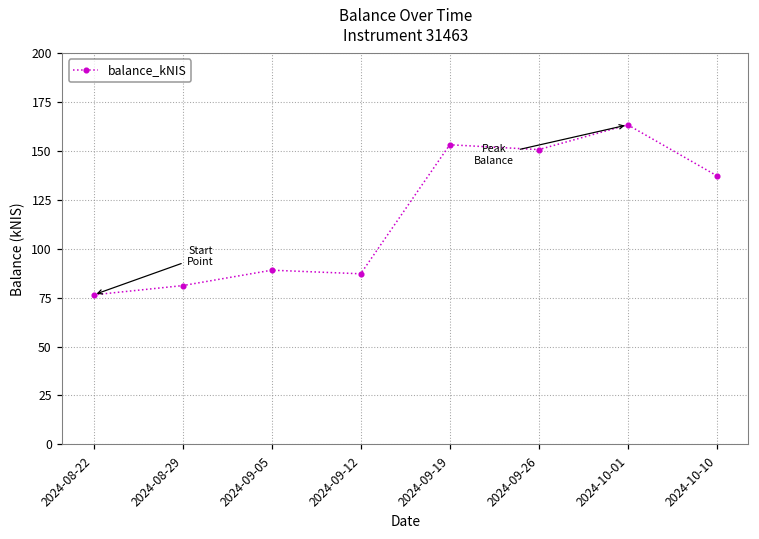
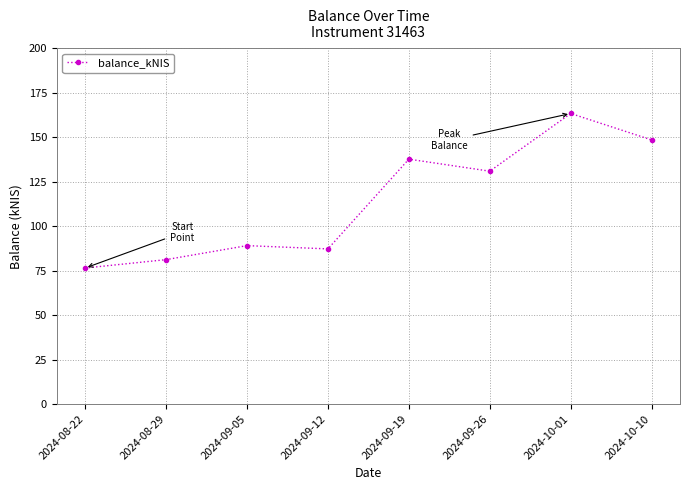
2024-09-19: 153 -> 138
2024-09-26: 151 -> 131
2024-10-10: 137 -> 148
